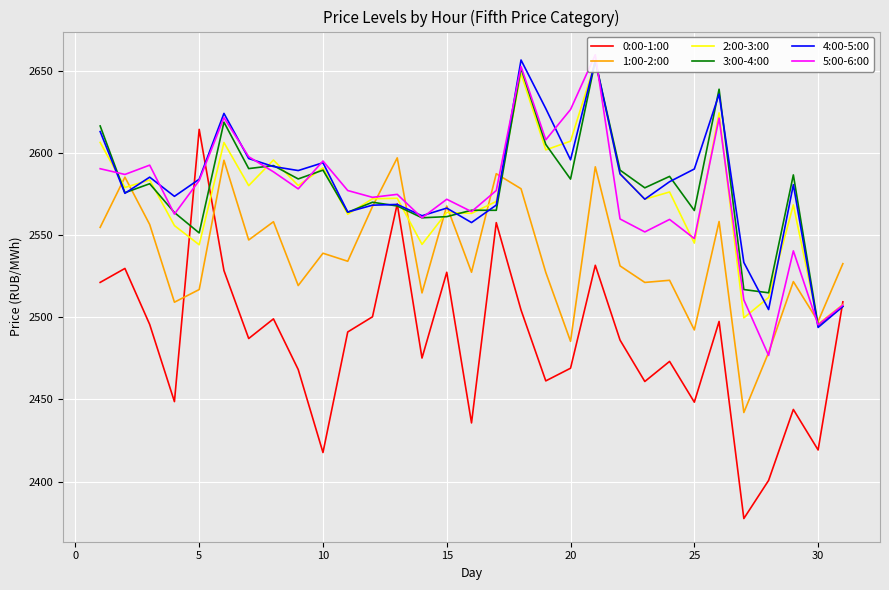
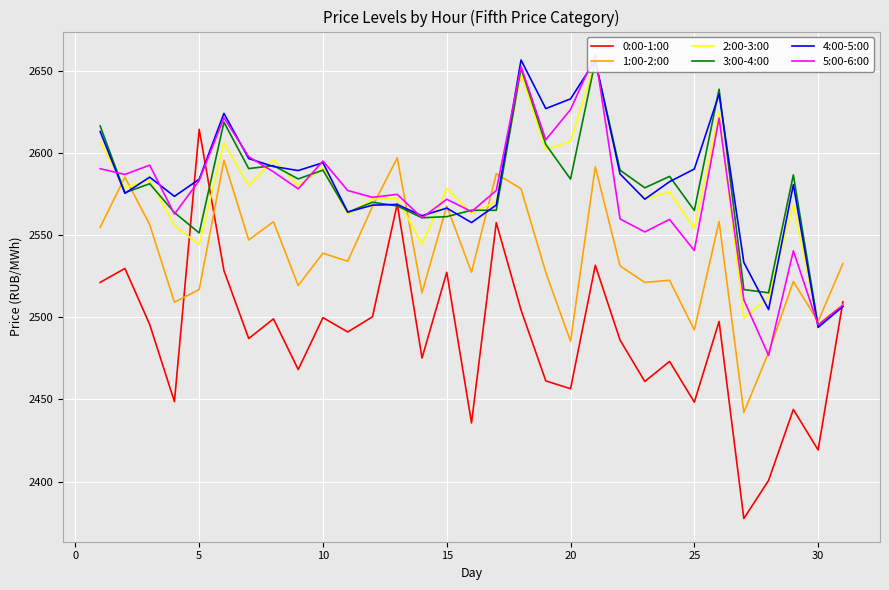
0:00-1:00, 10: 2418 -> 2500
2:00-3:00, 15: 2564 -> 2578
0:00-1:00, 20: 2469 -> 2456
4:00-5:00, 20: 2596 -> 2633
2:00-3:00, 25: 2545 -> 2554
5:00-6:00, 25: 2548 -> 2541
